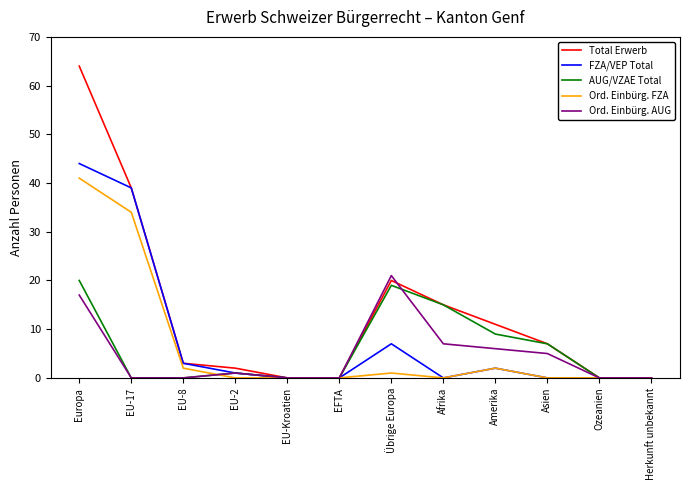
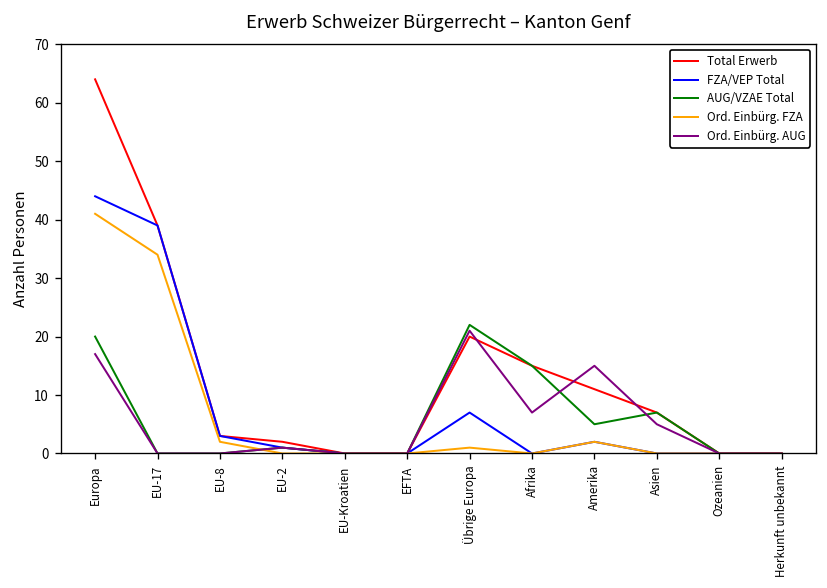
AUG/VZAE Total, Übrige Europa: 19 -> 22
AUG/VZAE Total, Amerika: 9 -> 5
Ord. Einbürg. AUG, Amerika: 6 -> 15
